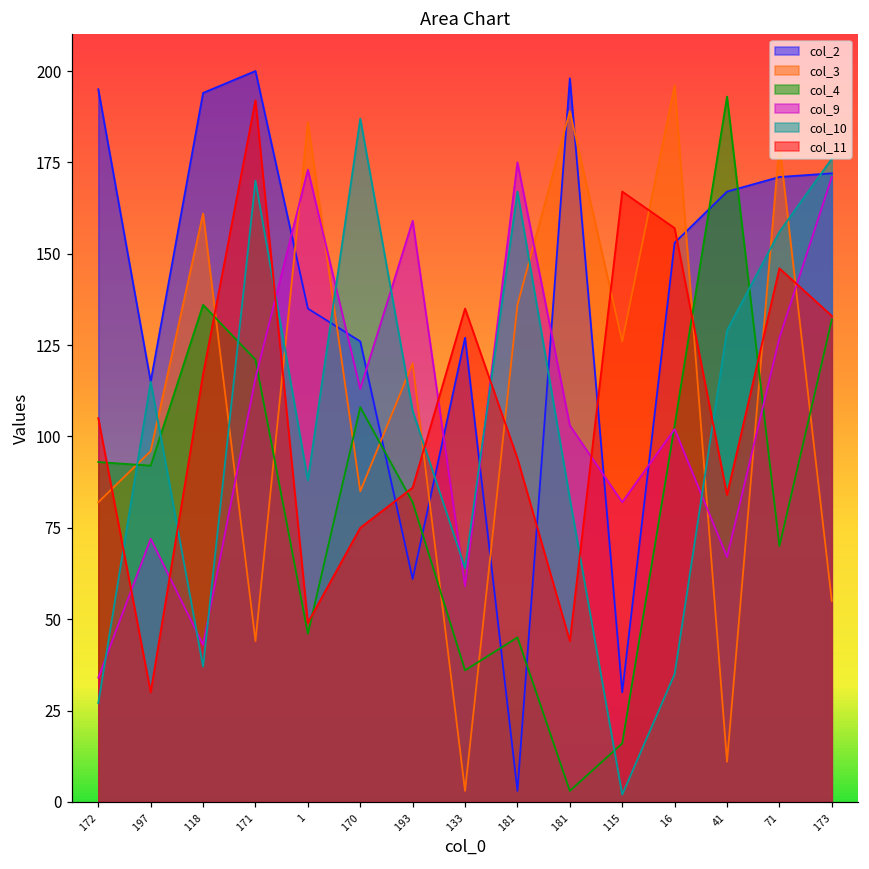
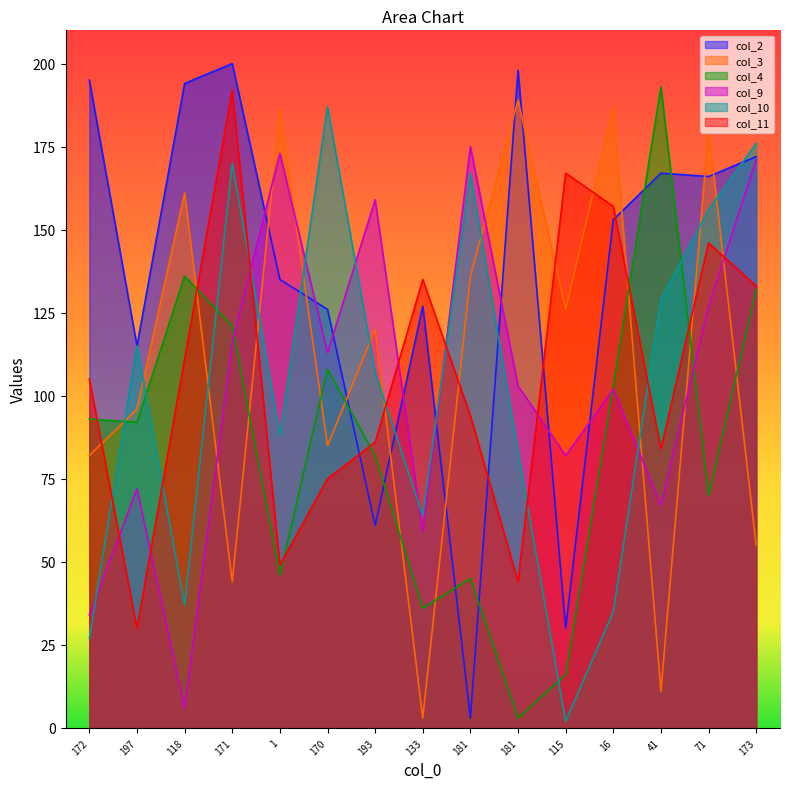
col_9, 118: 43 -> 6
col_11, 118: 117 -> 111
col_3, 16: 196 -> 187
col_2, 71: 171 -> 166
